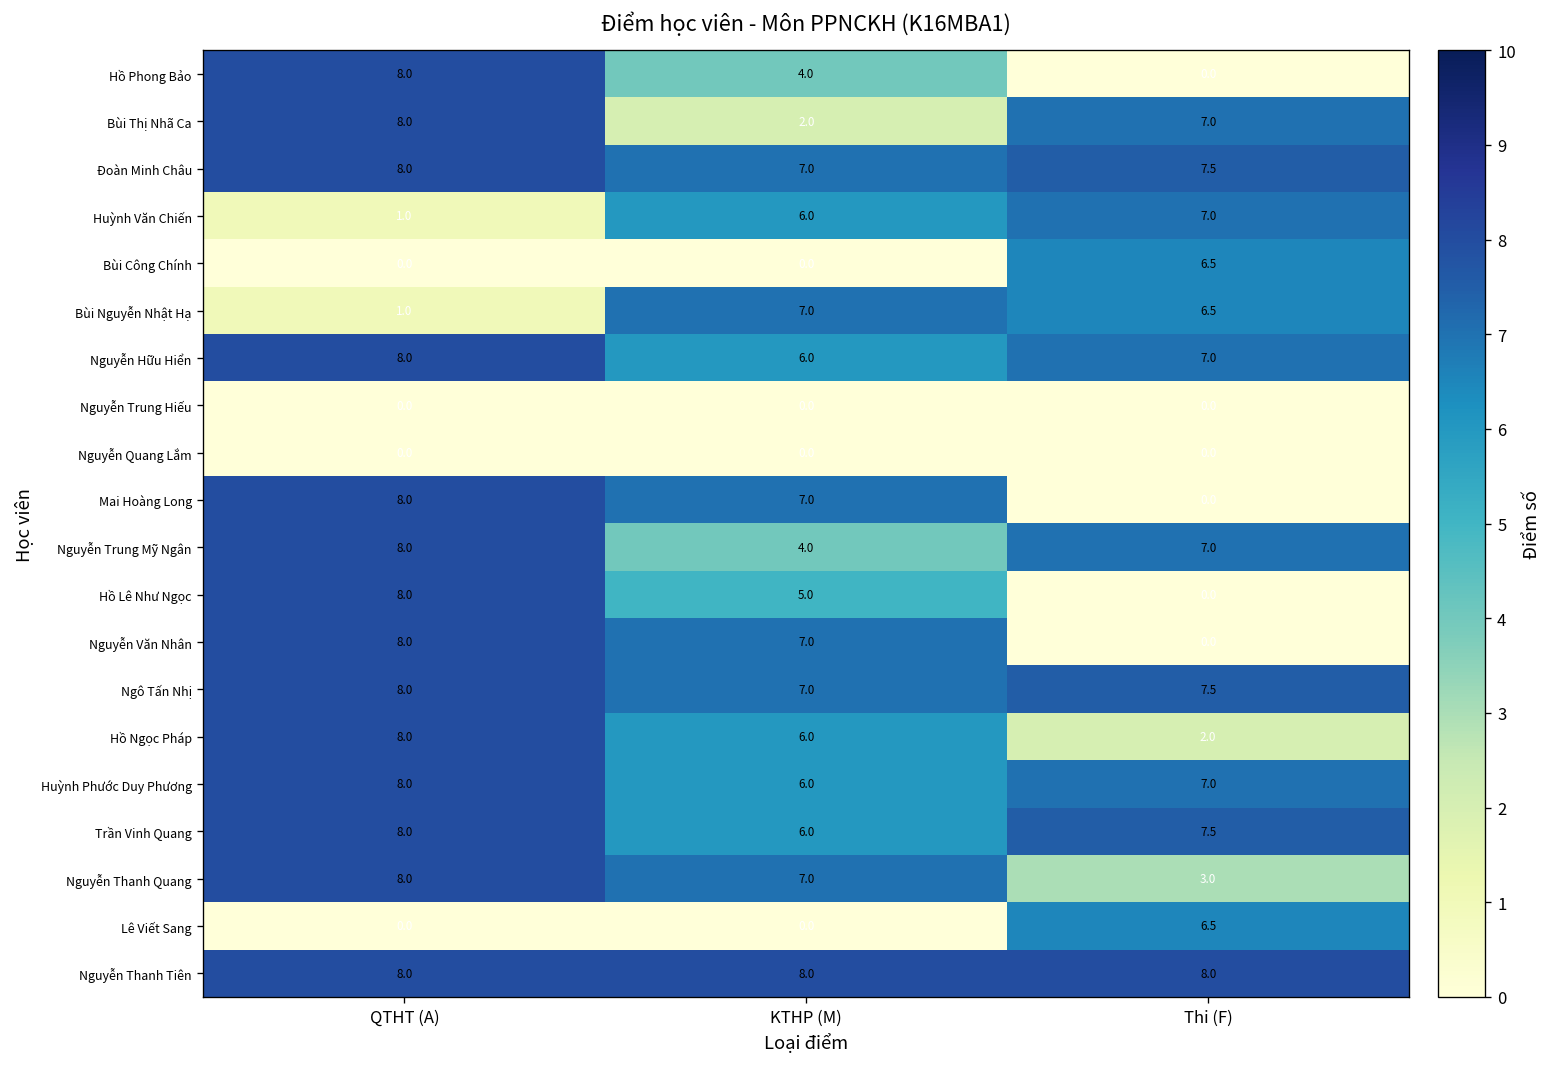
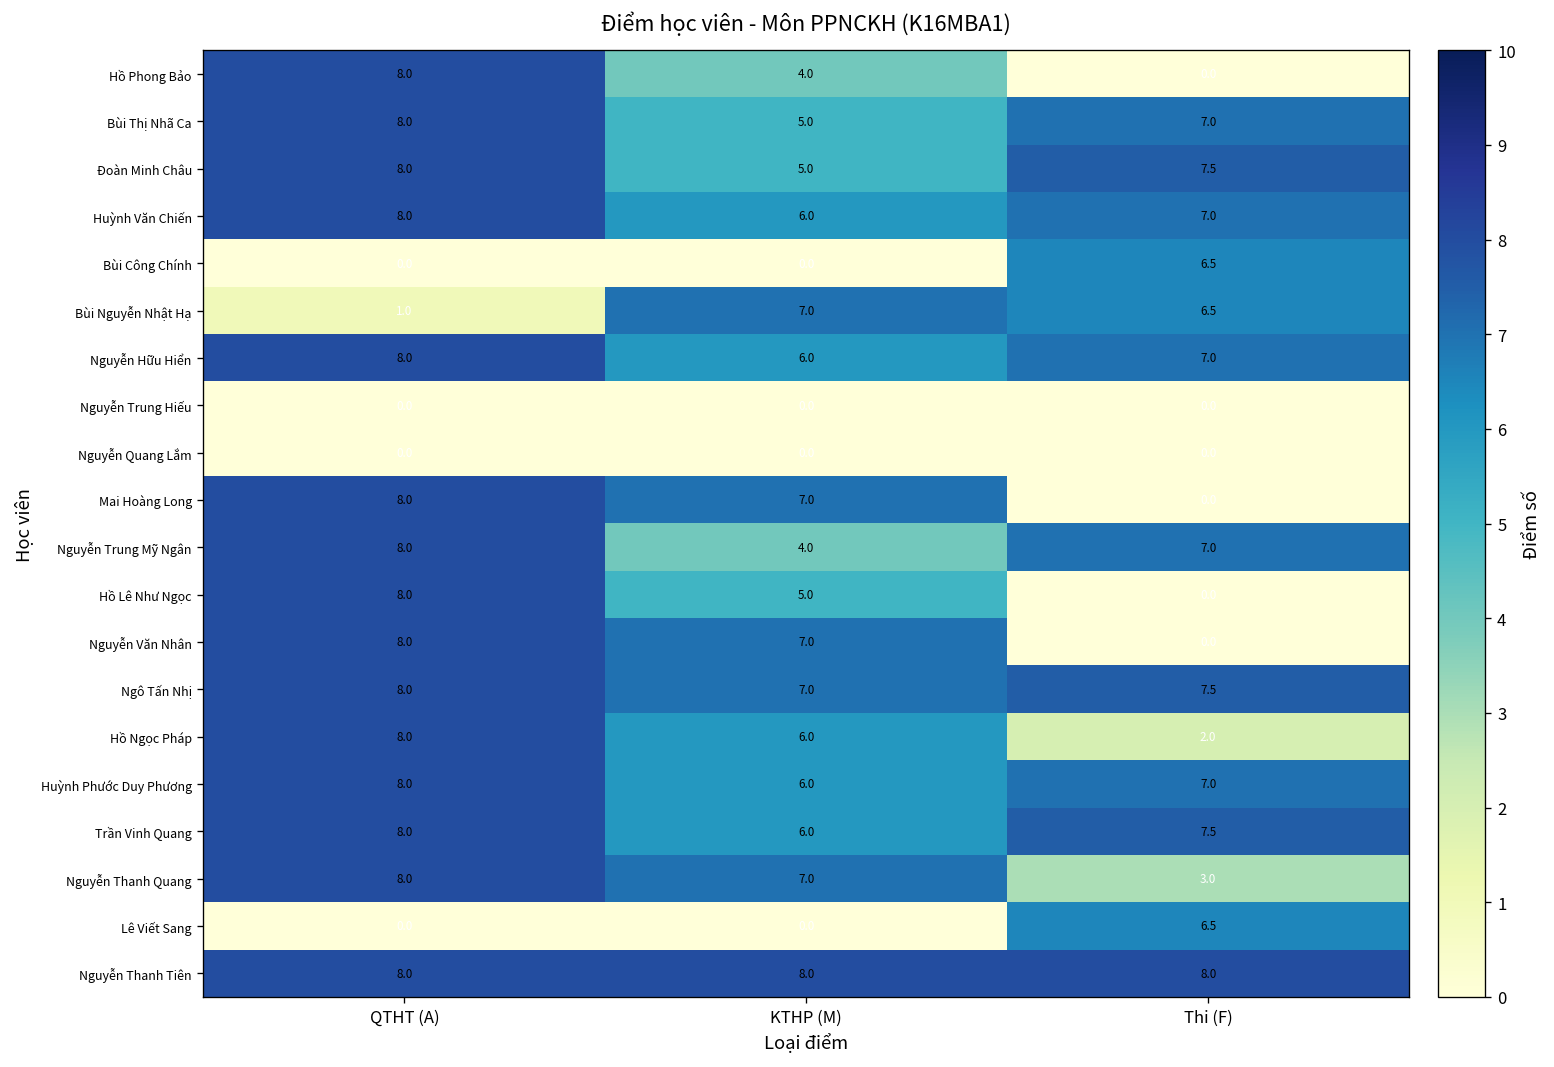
Bùi Thị Nhã Ca, KTHP (M): 2.0 -> 5.0
Đoàn Minh Châu, KTHP (M): 7.0 -> 5.0
Huỳnh Văn Chiến, QTHT (A): 1.0 -> 8.0
